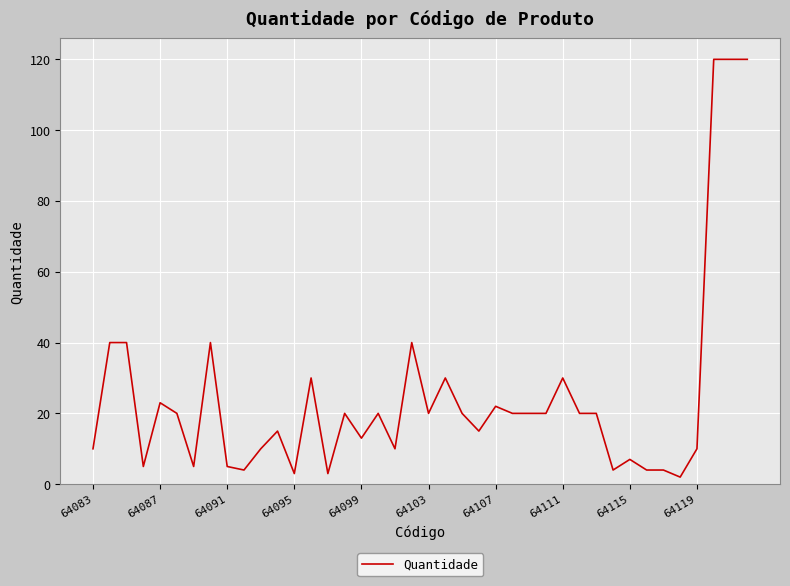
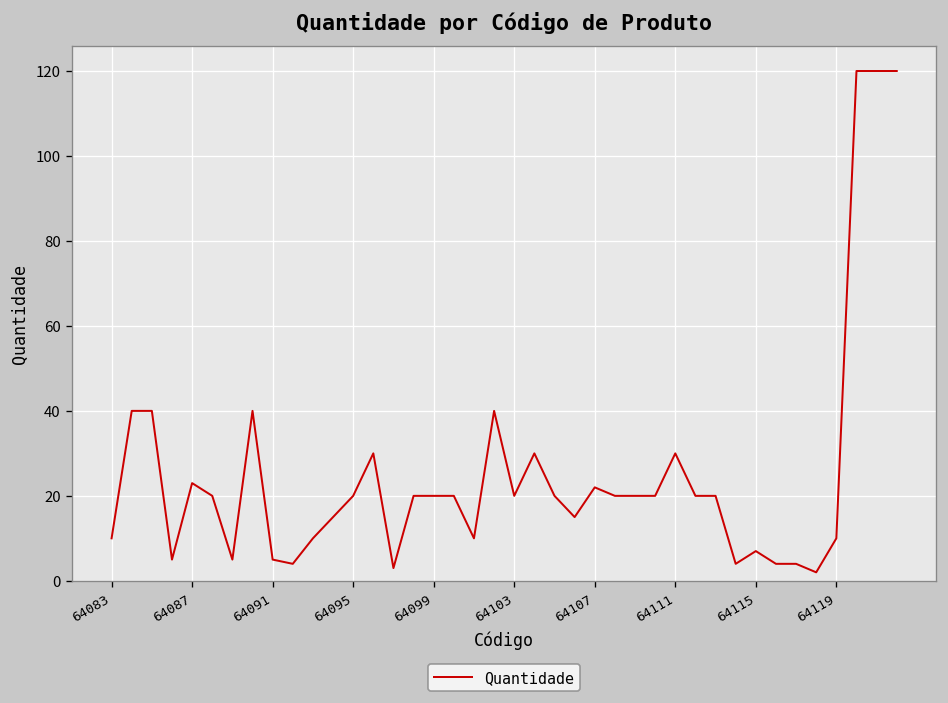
64095: 3 -> 20
64099: 13 -> 20
